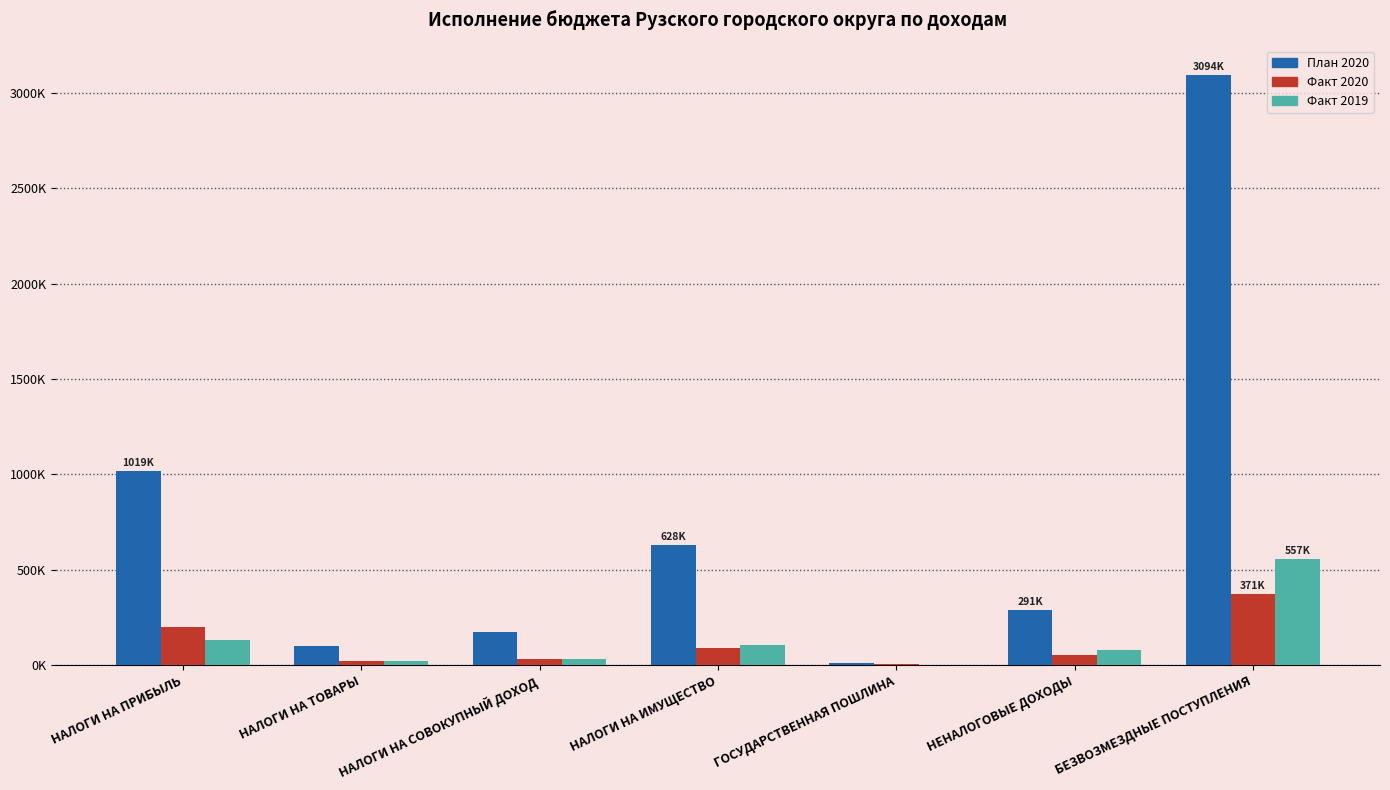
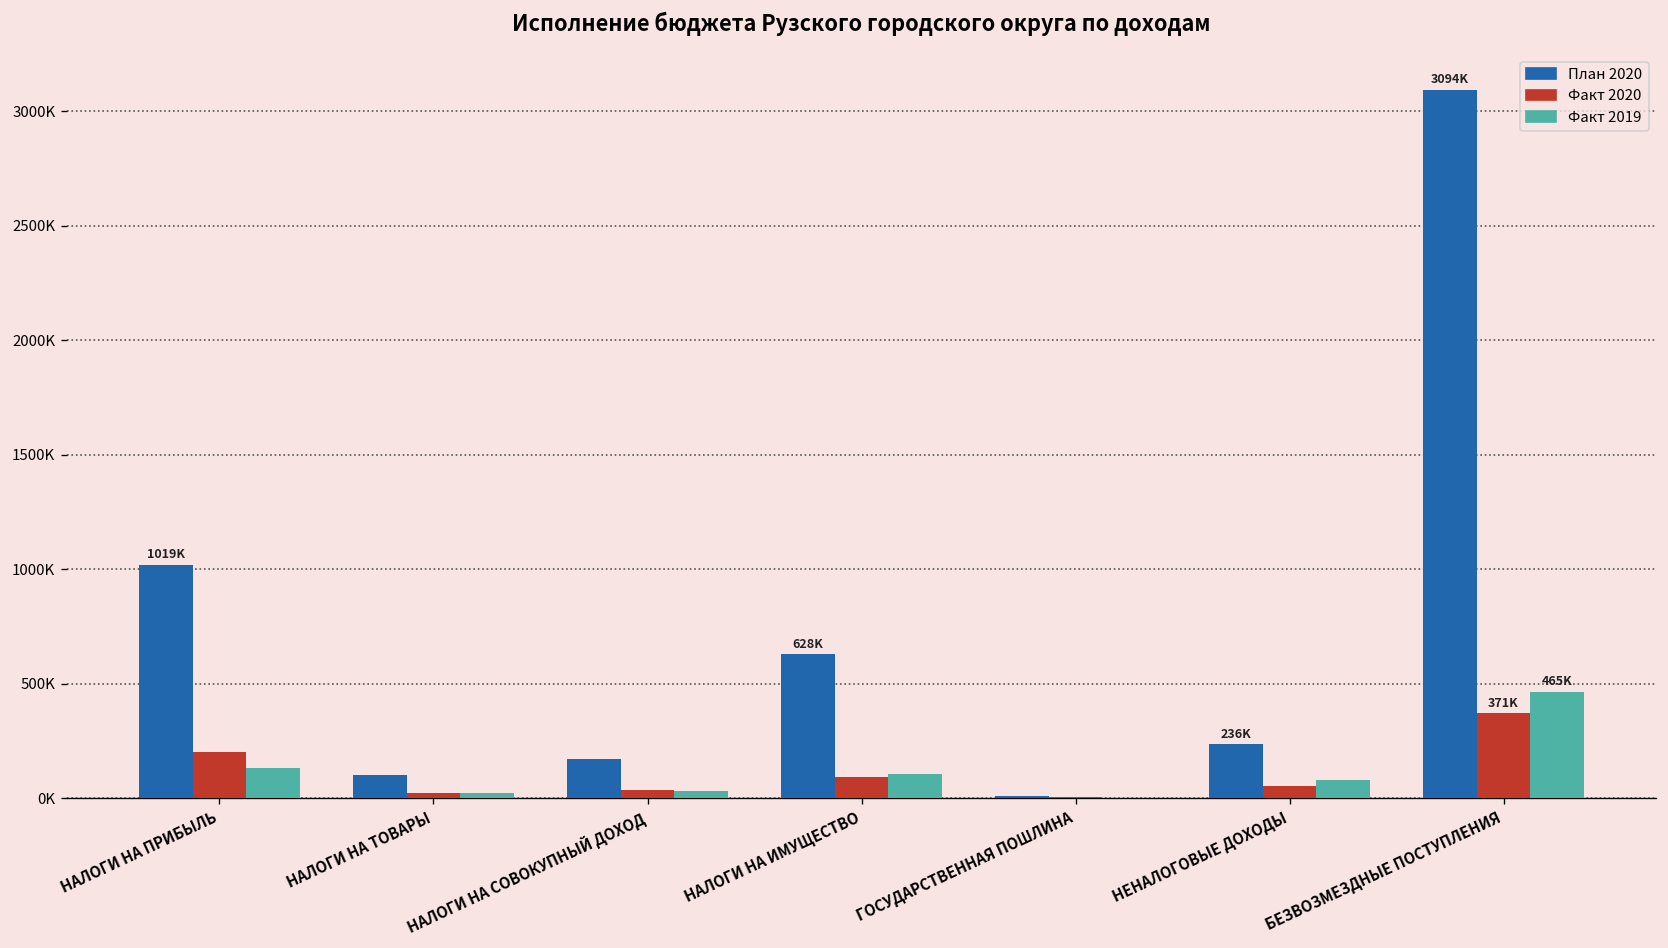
План 2020, НЕНАЛОГОВЫЕ ДОХОДЫ: 291K -> 236K
Факт 2019, БЕЗВОЗМЕЗДНЫЕ ПОСТУПЛЕНИЯ: 557K -> 465K
